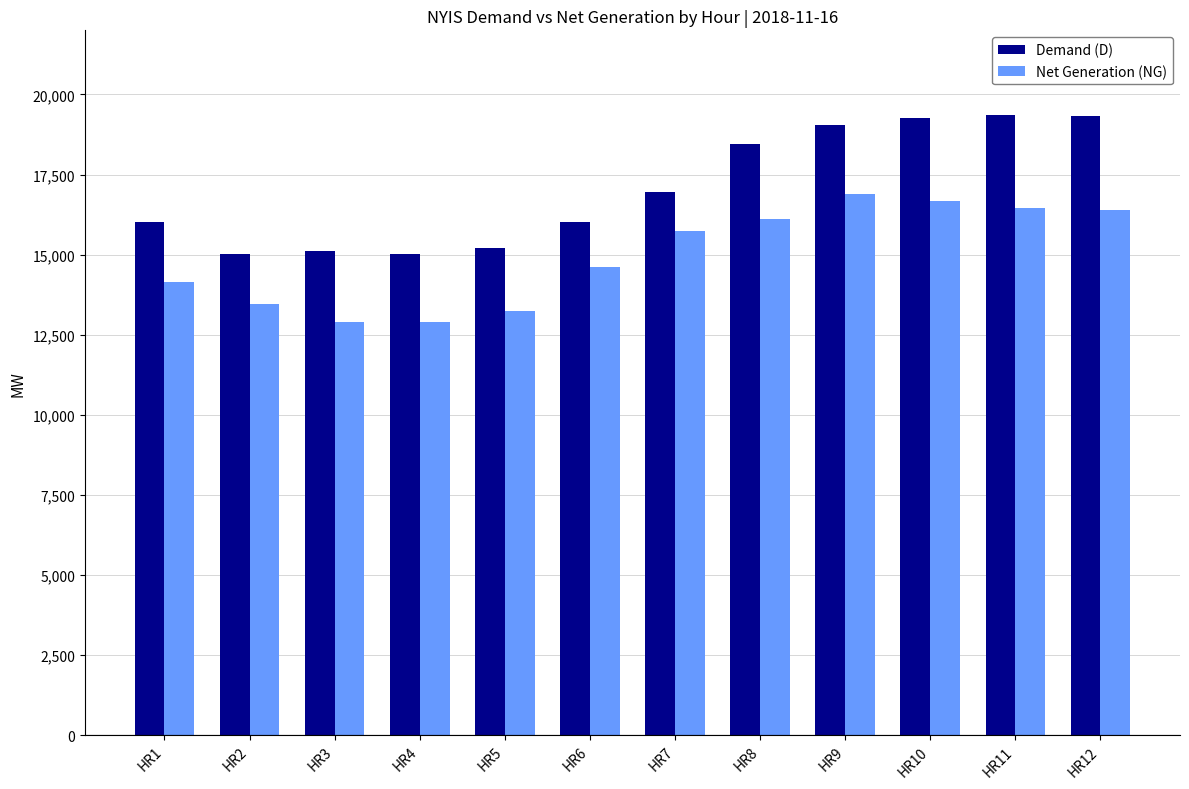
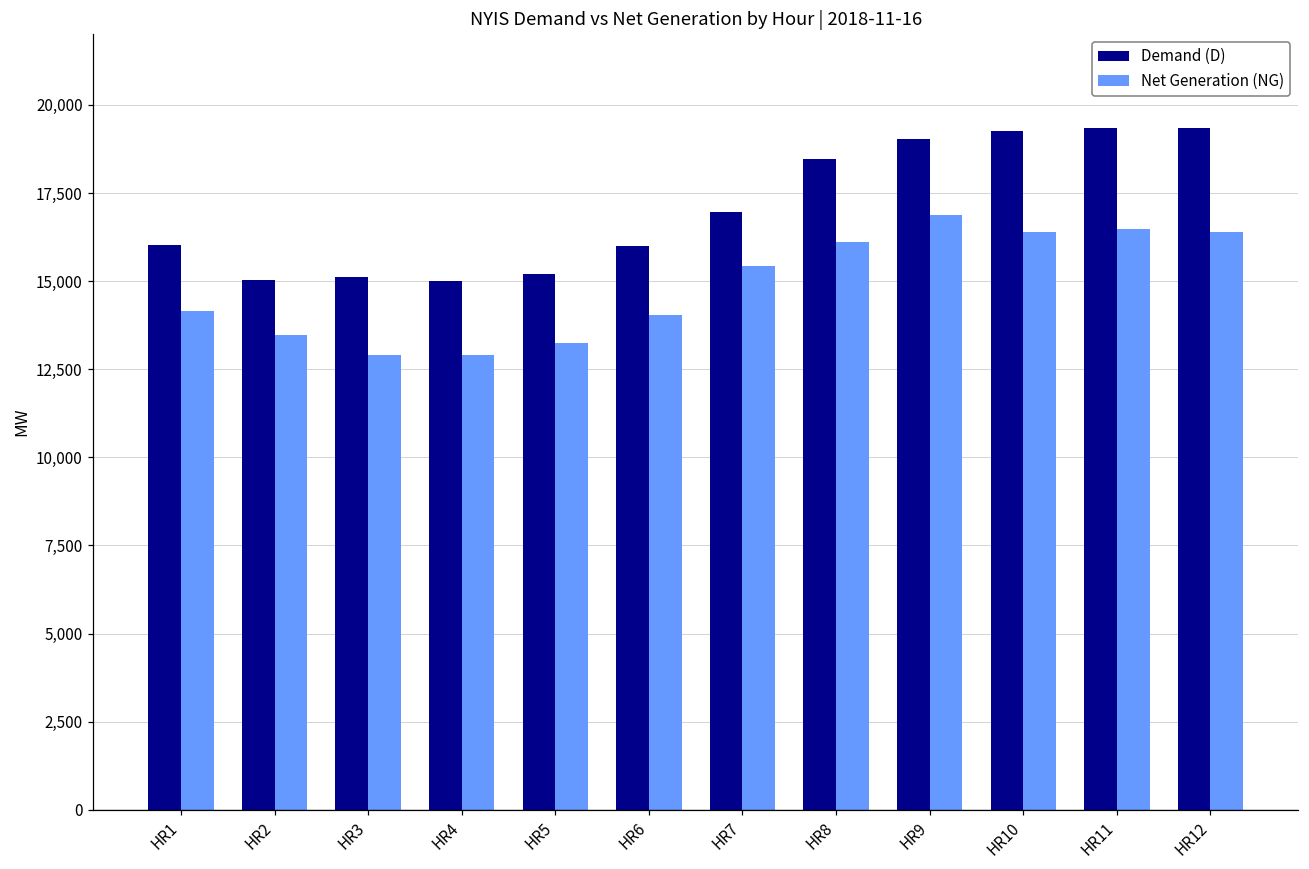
Net Generation (NG), HR6: 14,600 -> 14,000
Net Generation (NG), HR7: 15,700 -> 15,400
Net Generation (NG), HR10: 16,700 -> 16,400
